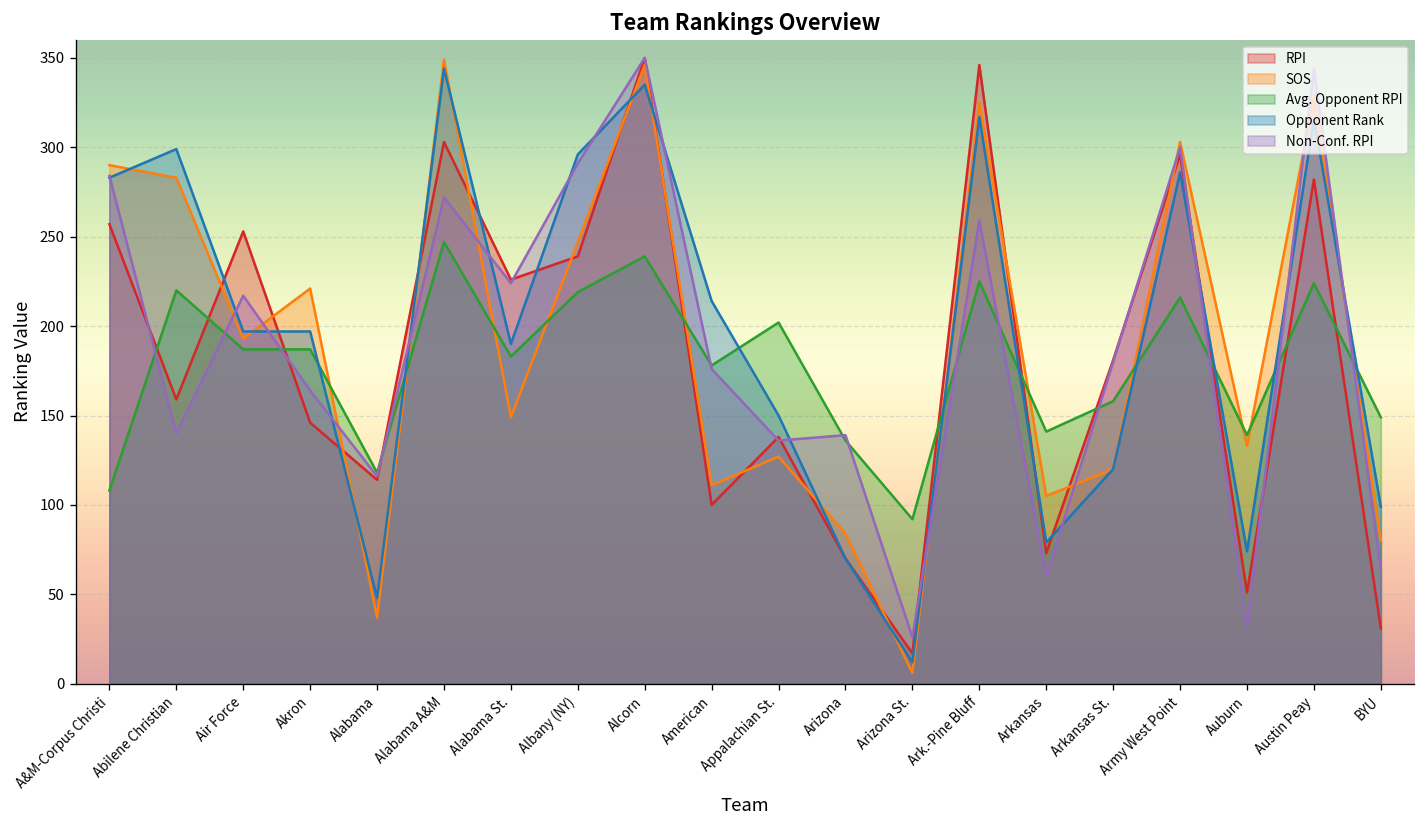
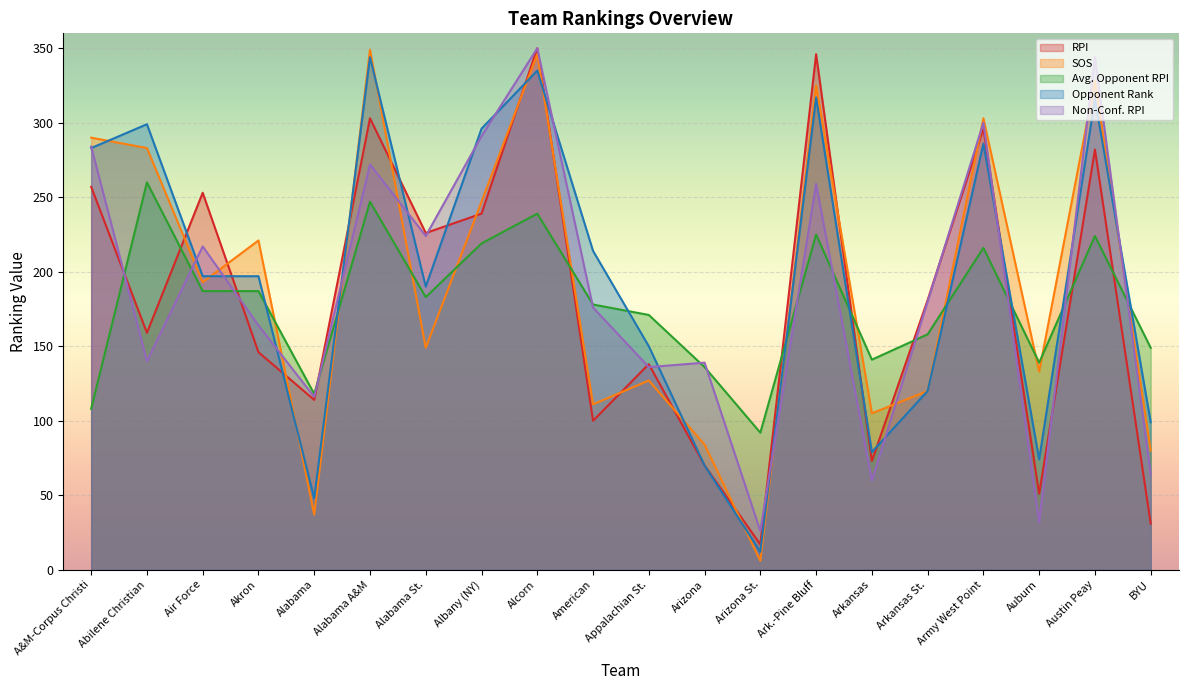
Avg. Opponent RPI, Abilene Christian: 220 -> 260
Avg. Opponent RPI, Appalachian St.: 202 -> 171
